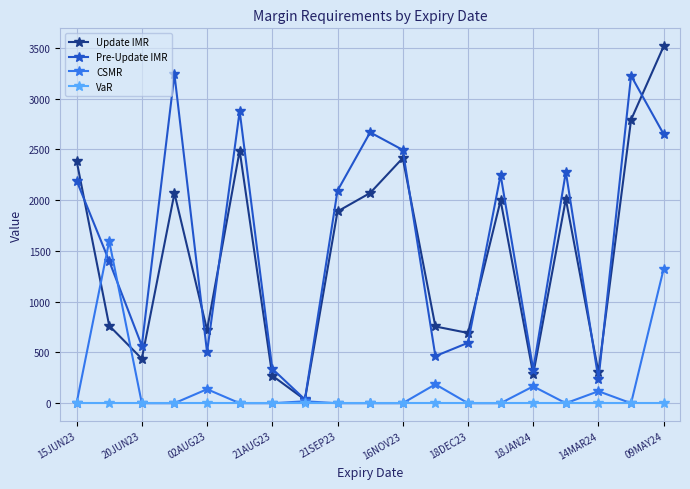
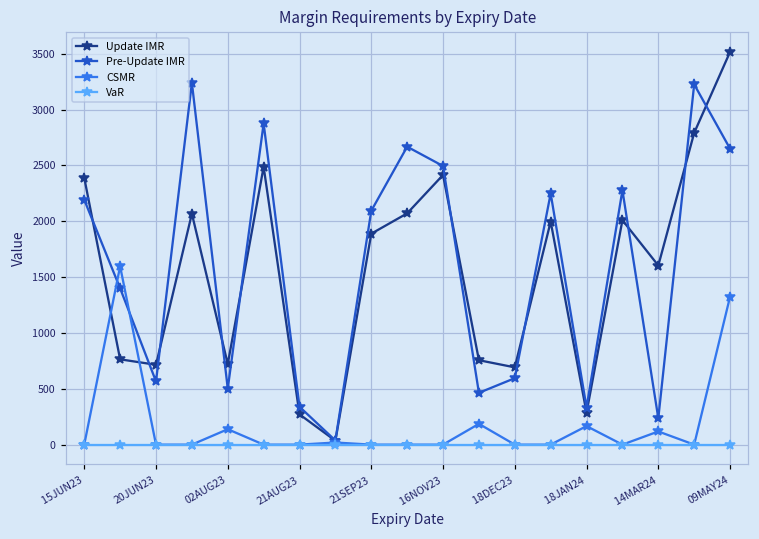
Update IMR, 20JUN23: 440 -> 720
Update IMR, 14MAR24: 310 -> 1600
